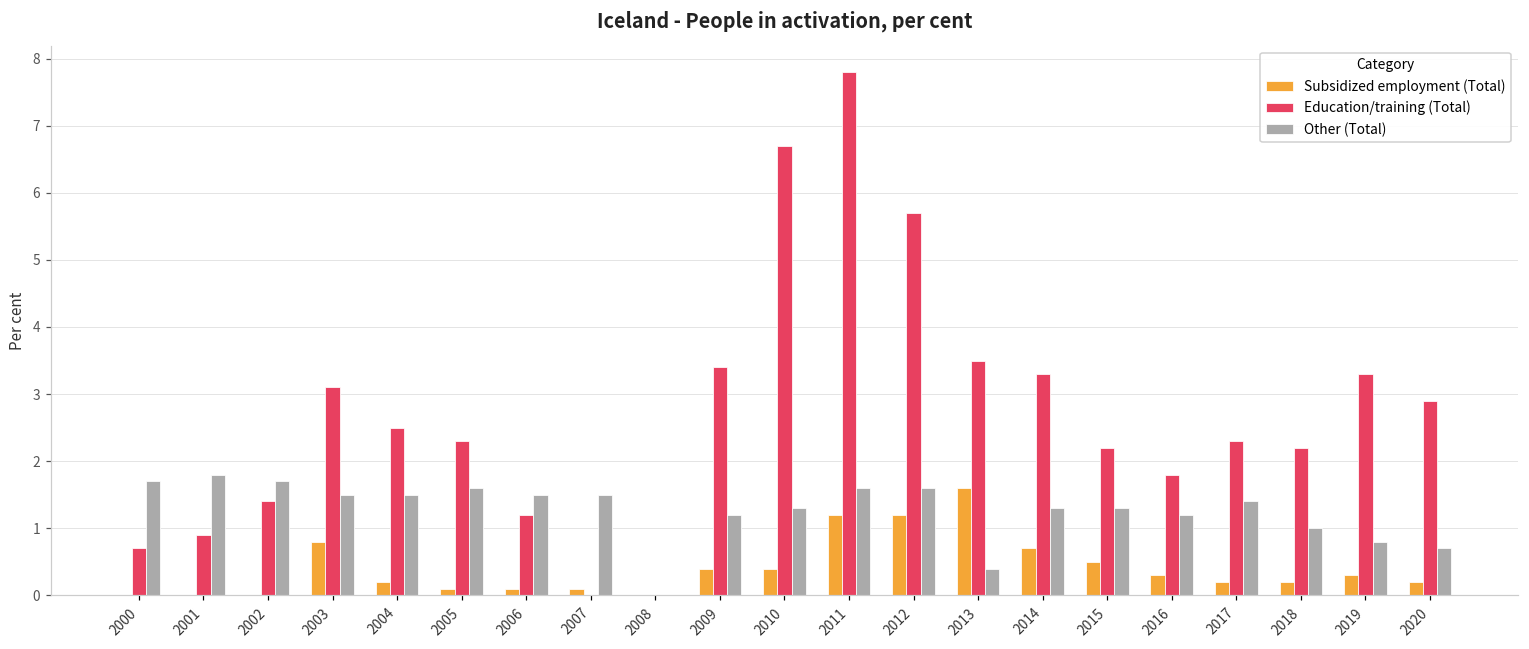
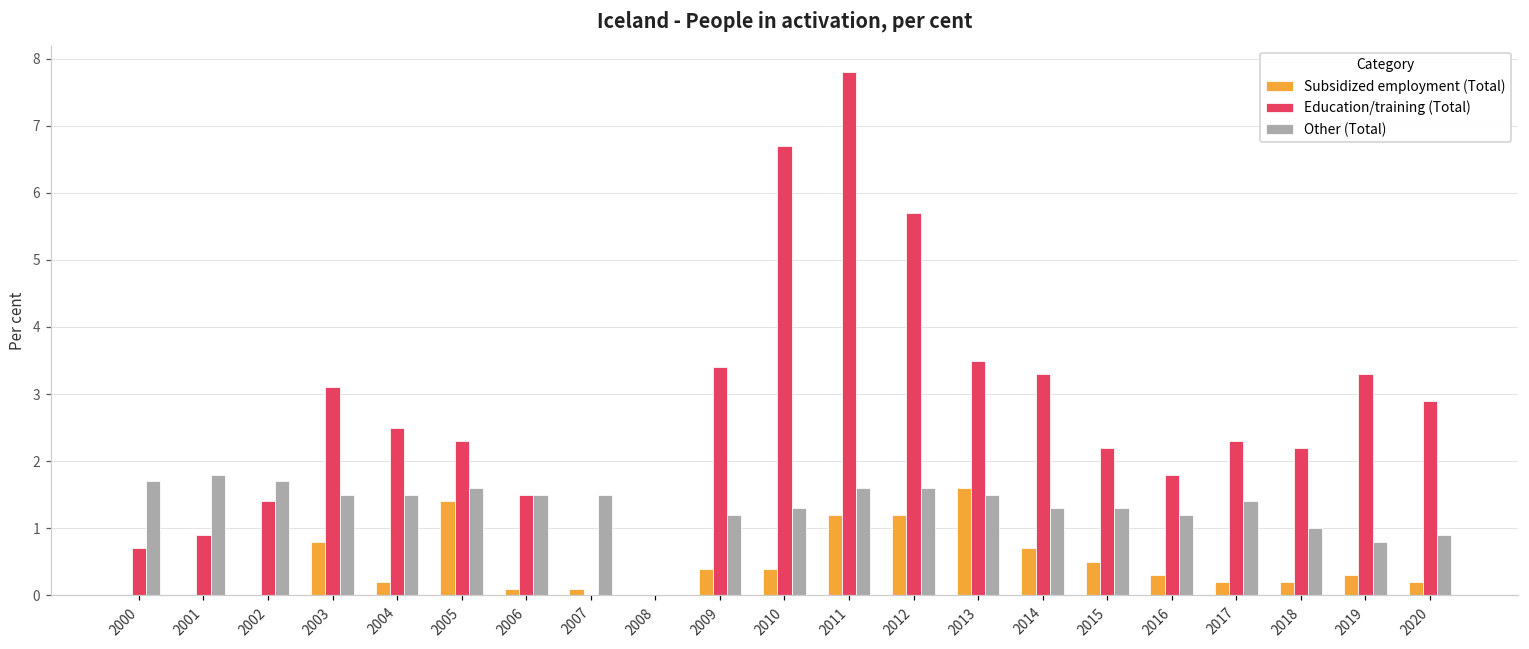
Subsidized employment (Total), 2005: 0.1 -> 1.4
Education/training (Total), 2006: 1.2 -> 1.5
Other (Total), 2013: 0.4 -> 1.5
Other (Total), 2020: 0.7 -> 0.9
